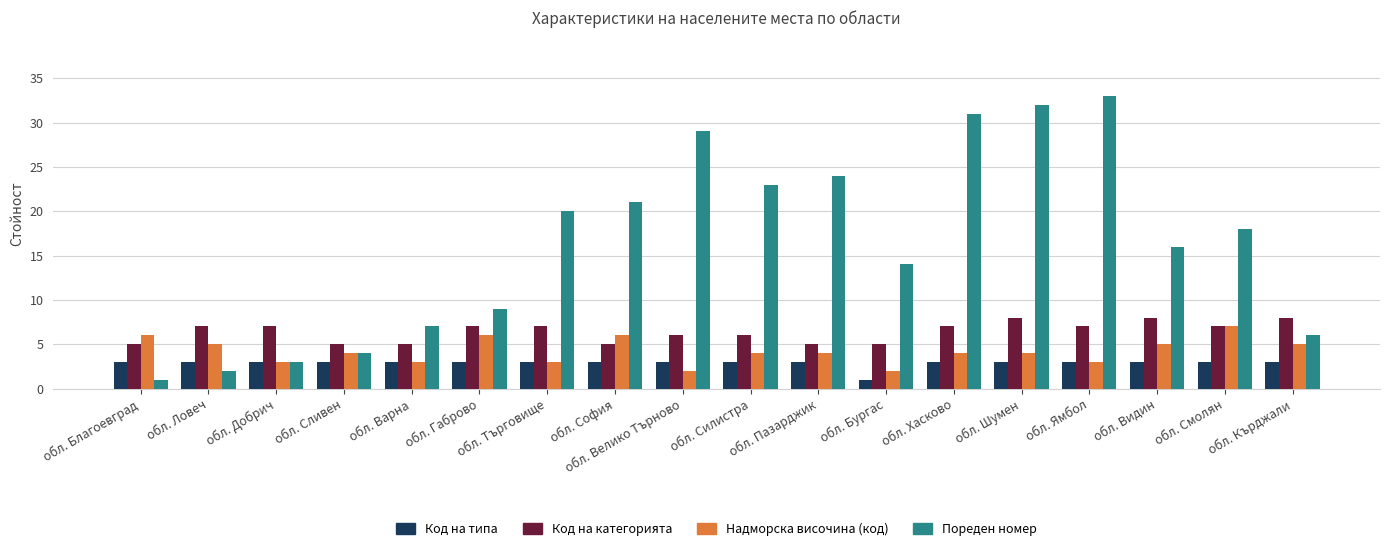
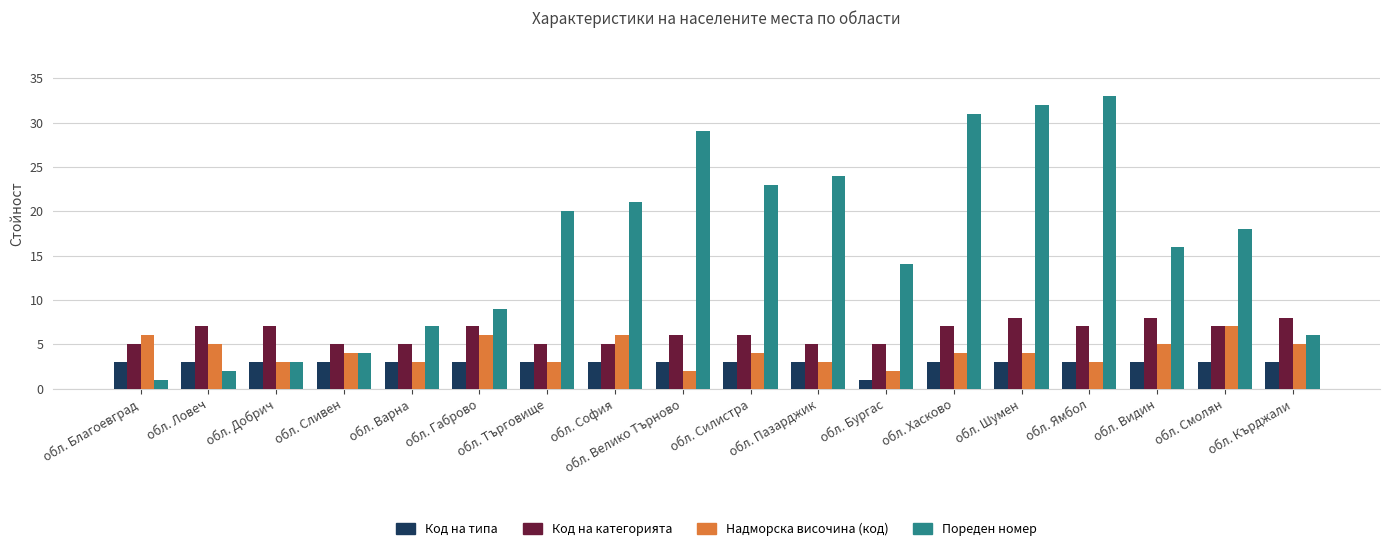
Код на категорията, обл. Търговище: 7 -> 5
Надморска височина (код), обл. Пазарджик: 4 -> 3
